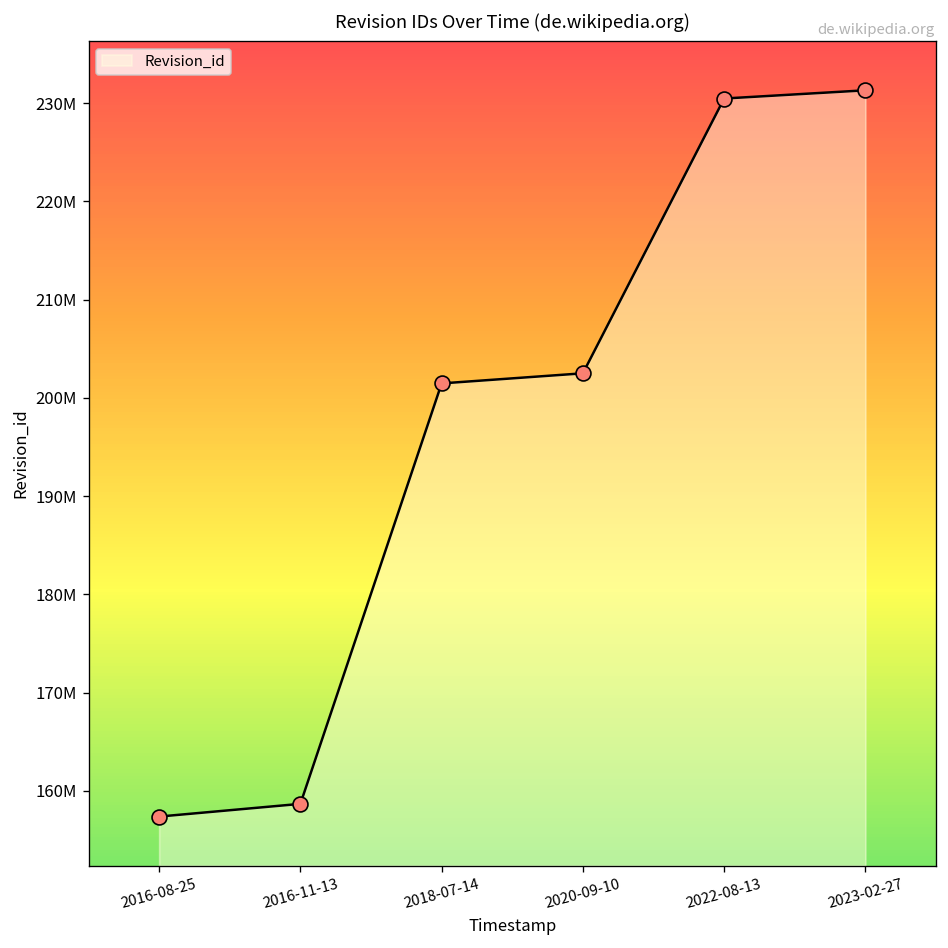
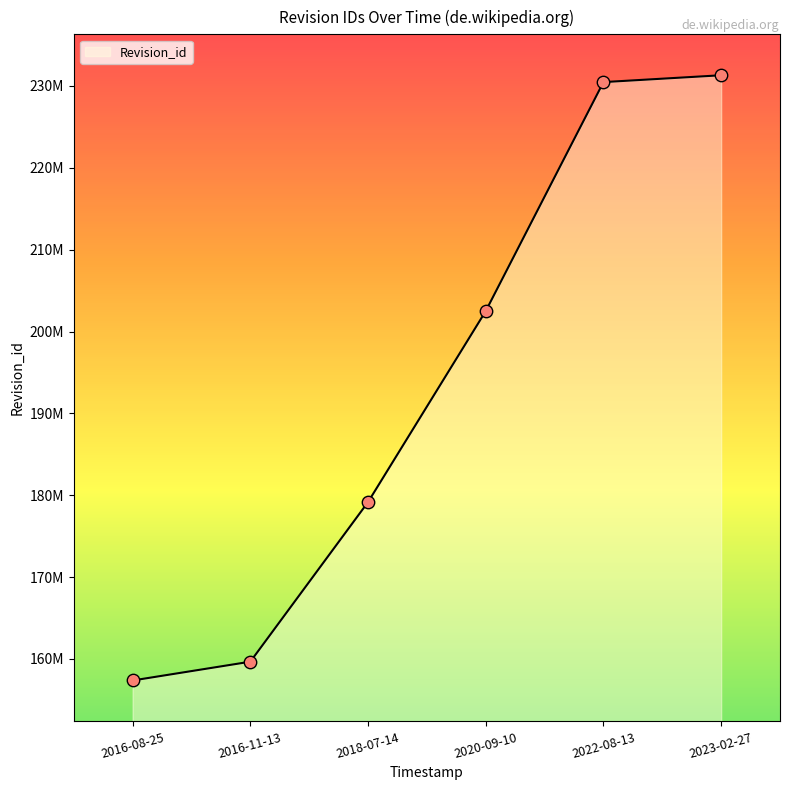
2016-11-13: 159000000 -> 160000000
2018-07-14: 201000000 -> 179000000
